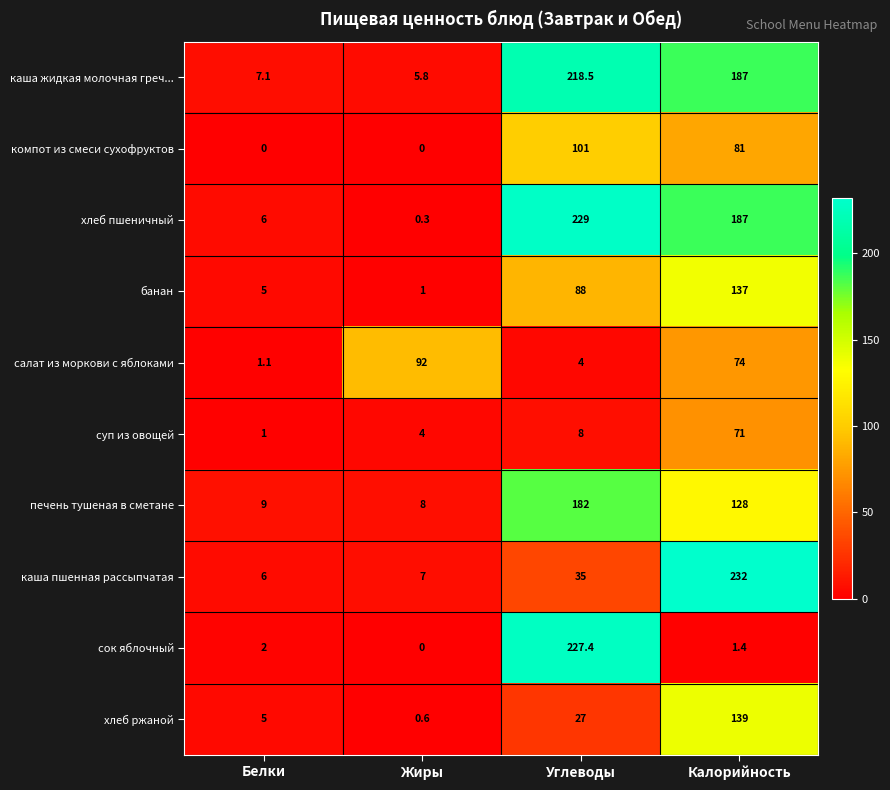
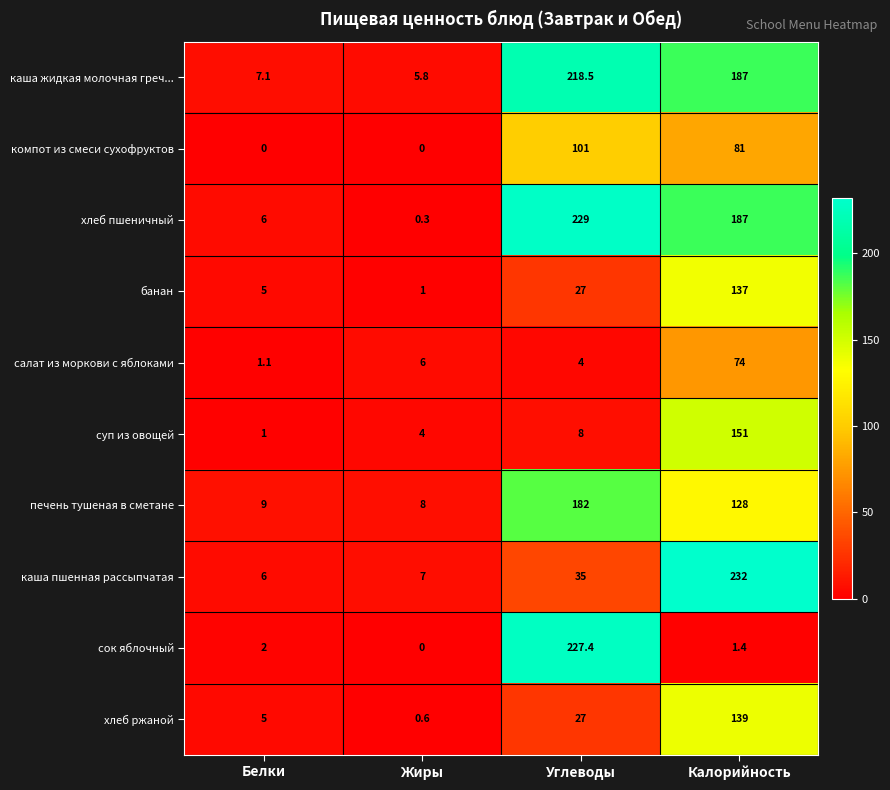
банан, Углеводы: 88 -> 27
салат из моркови с яблоками, Жиры: 92 -> 6
суп из овощей, Калорийность: 71 -> 151
